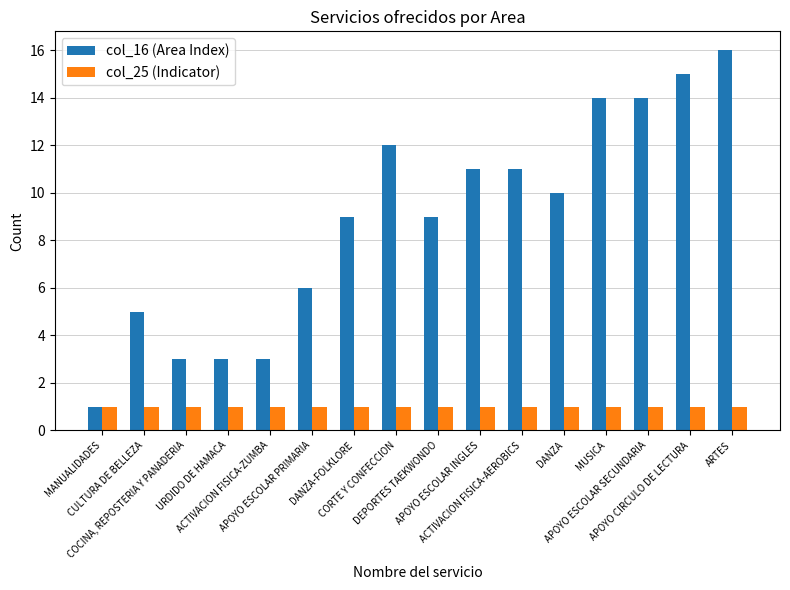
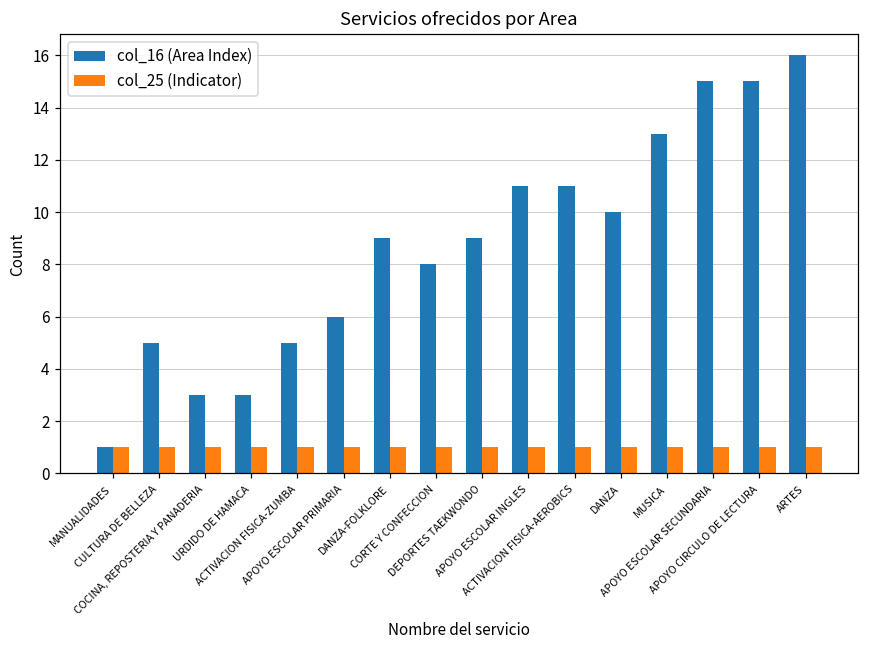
col_16 (Area Index), ACTIVACION FISICA-ZUMBA: 3 -> 5
col_16 (Area Index), CORTE Y CONFECCION: 12 -> 8
col_16 (Area Index), MUSICA: 14 -> 13
col_16 (Area Index), APOYO ESCOLAR SECUNDARIA: 14 -> 15
